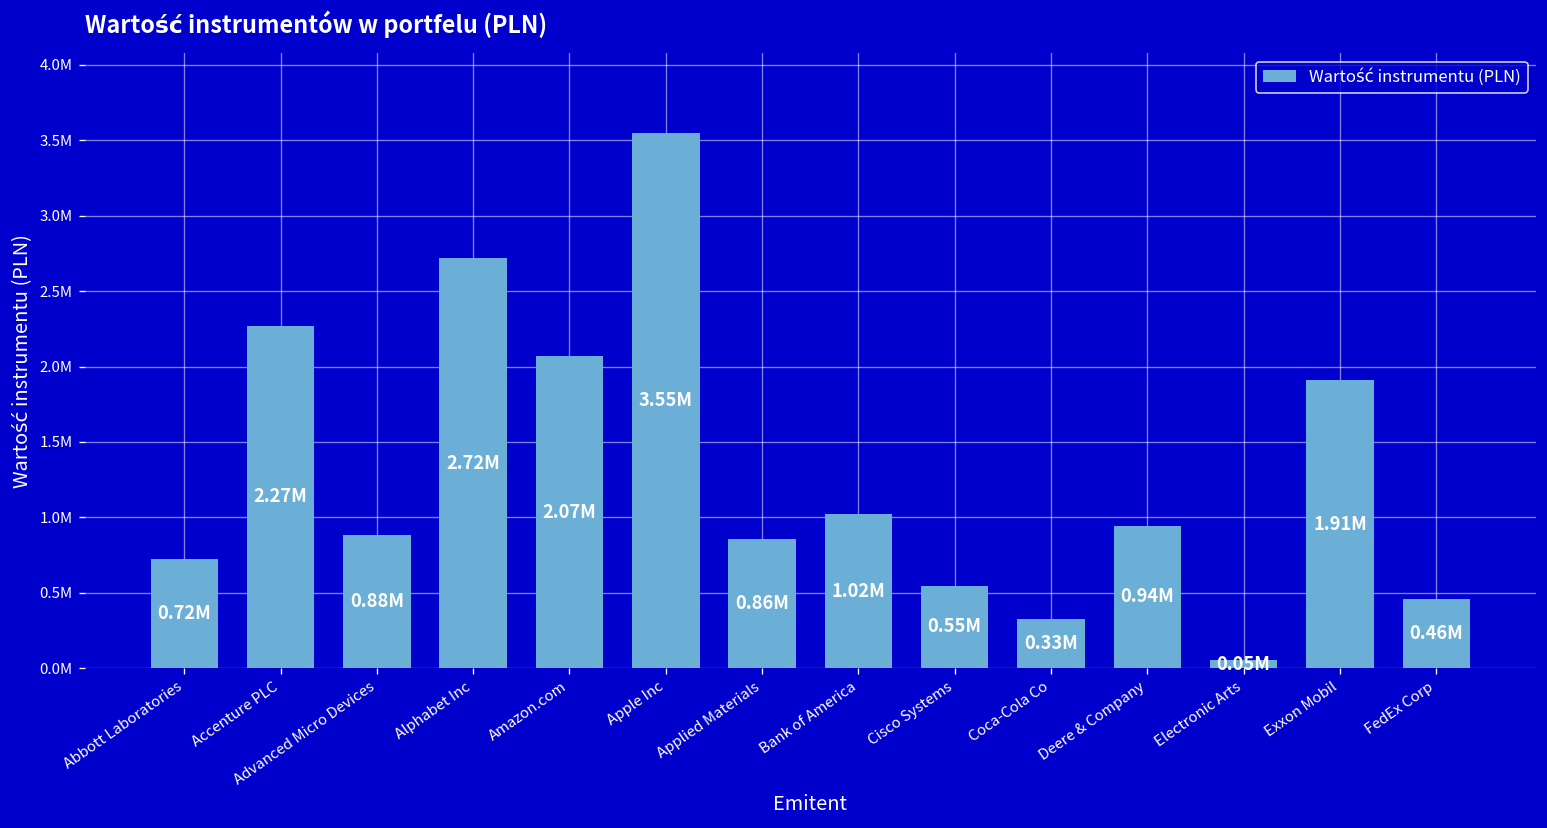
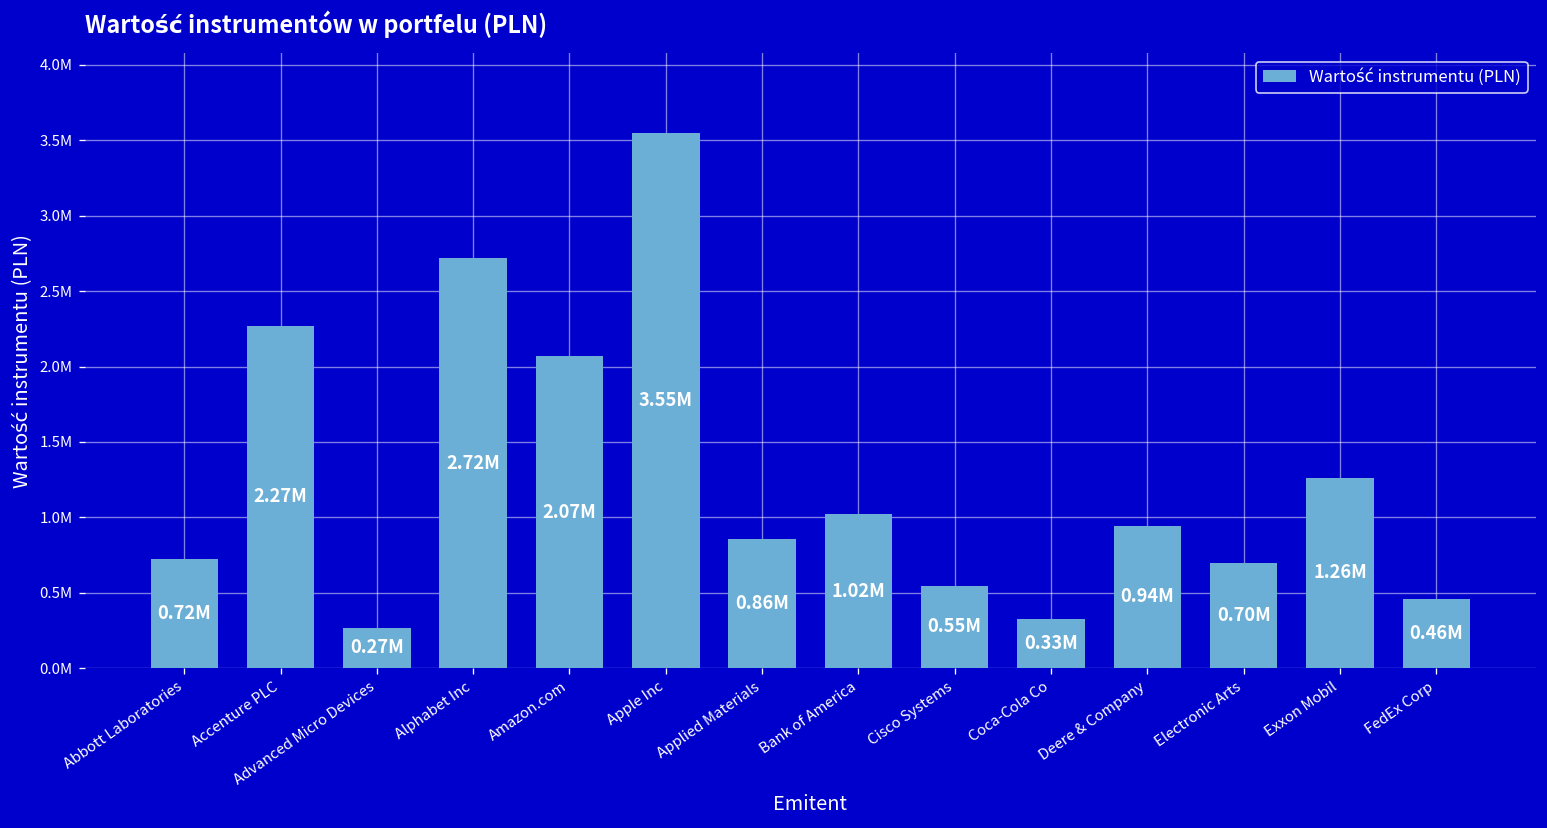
Advanced Micro Devices: 0.88M -> 0.27M
Electronic Arts: 0.05M -> 0.70M
Exxon Mobil: 1.91M -> 1.26M
